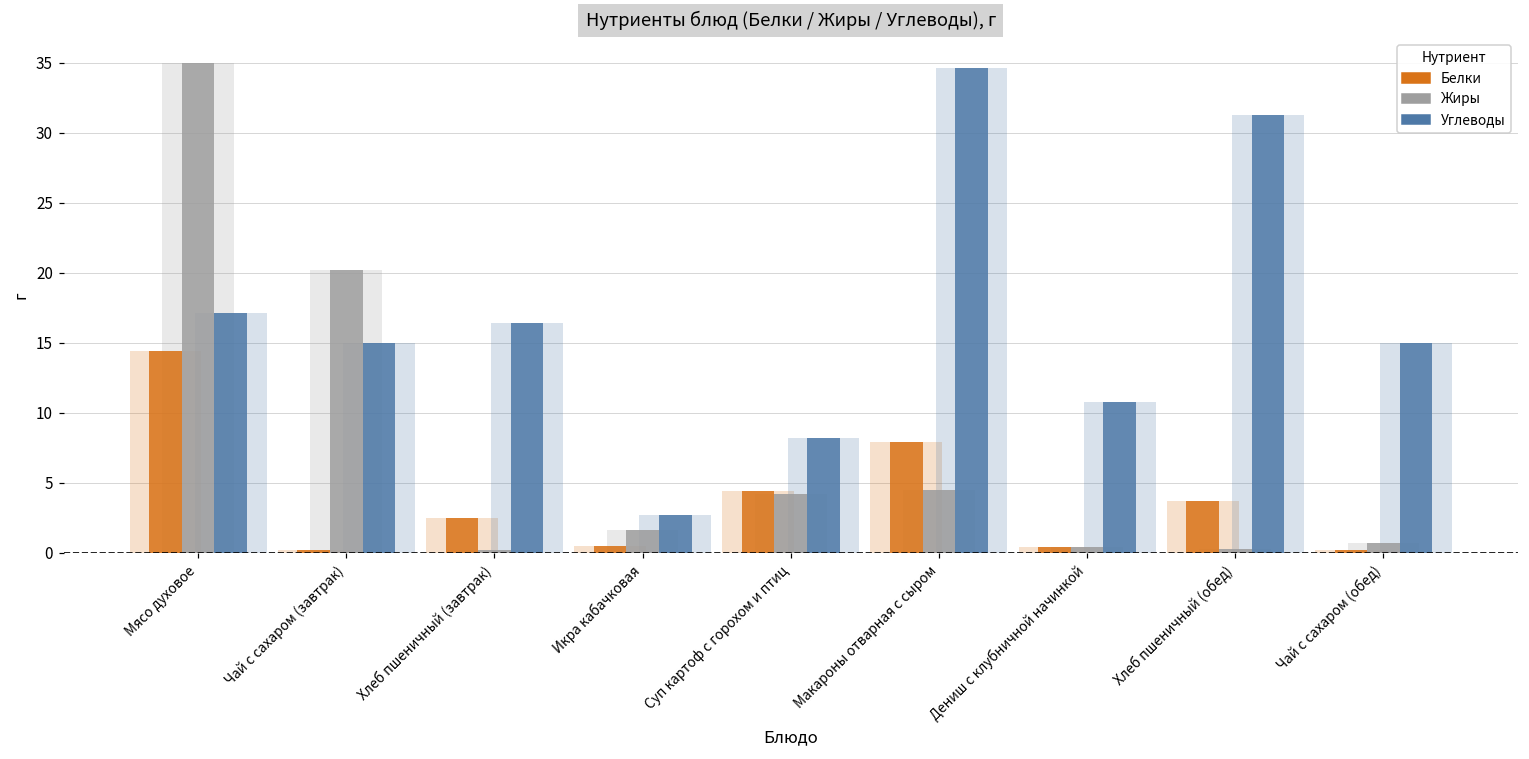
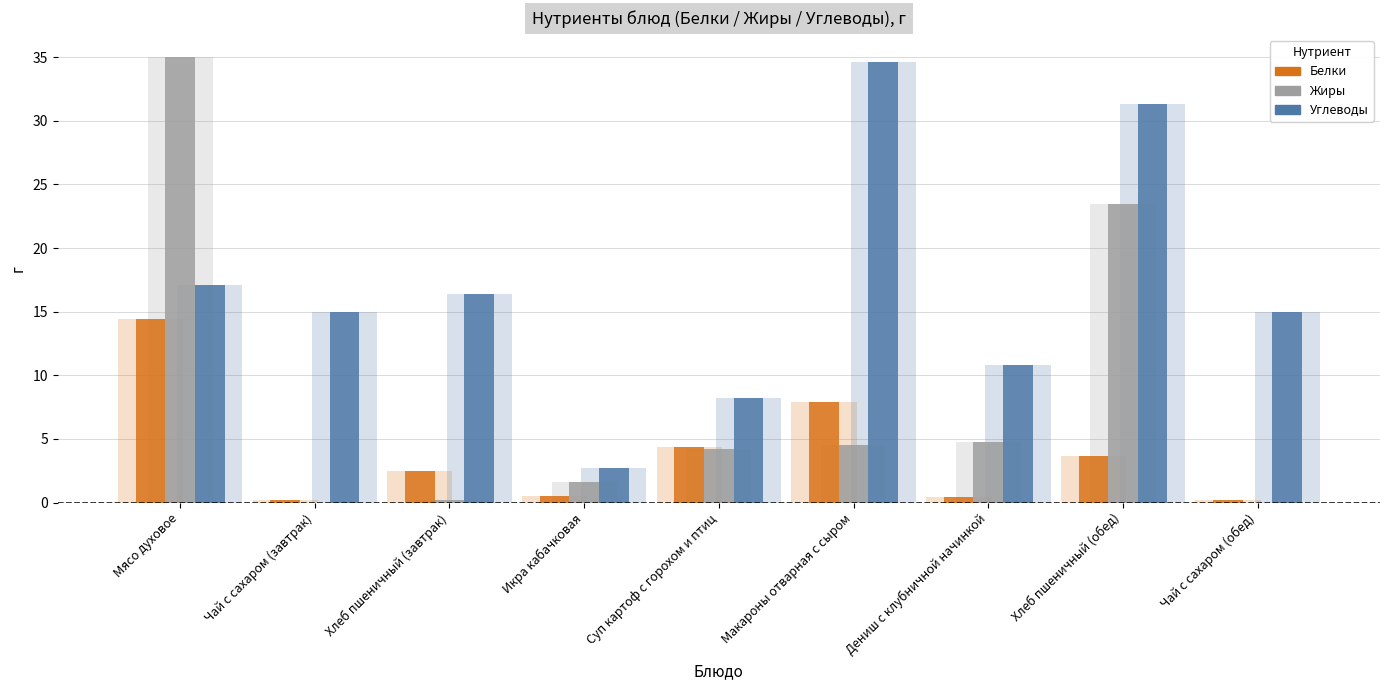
Жиры, Чай с сахаром (завтрак): 20.2 -> 0.0
Жиры, Дениш с клубничной начинкой: 0.4 -> 4.8
Жиры, Хлеб пшеничный (обед): 0.3 -> 23.5
Жиры, Чай с сахаром (обед): 0.7 -> 0.0
